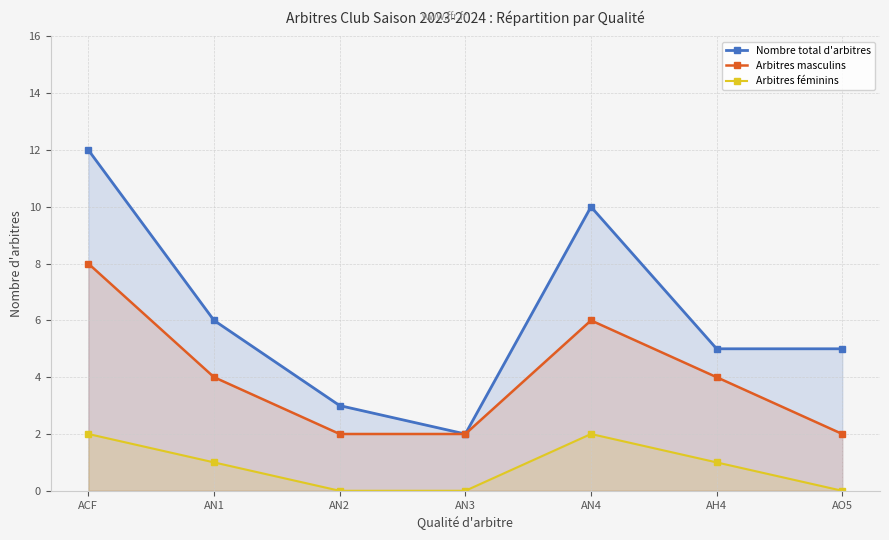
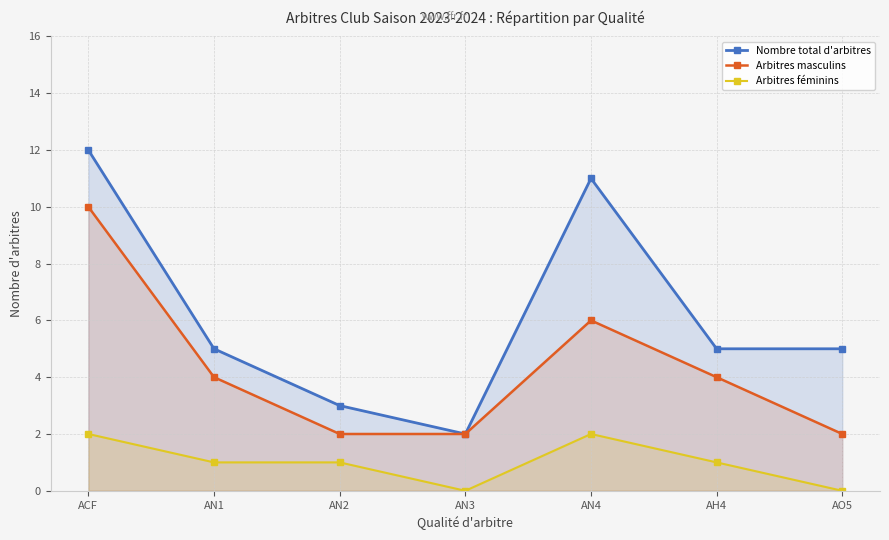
Arbitres masculins, ACF: 8 -> 10
Nombre total d'arbitres, AN1: 6 -> 5
Arbitres féminins, AN2: 0 -> 1
Nombre total d'arbitres, AN4: 10 -> 11
